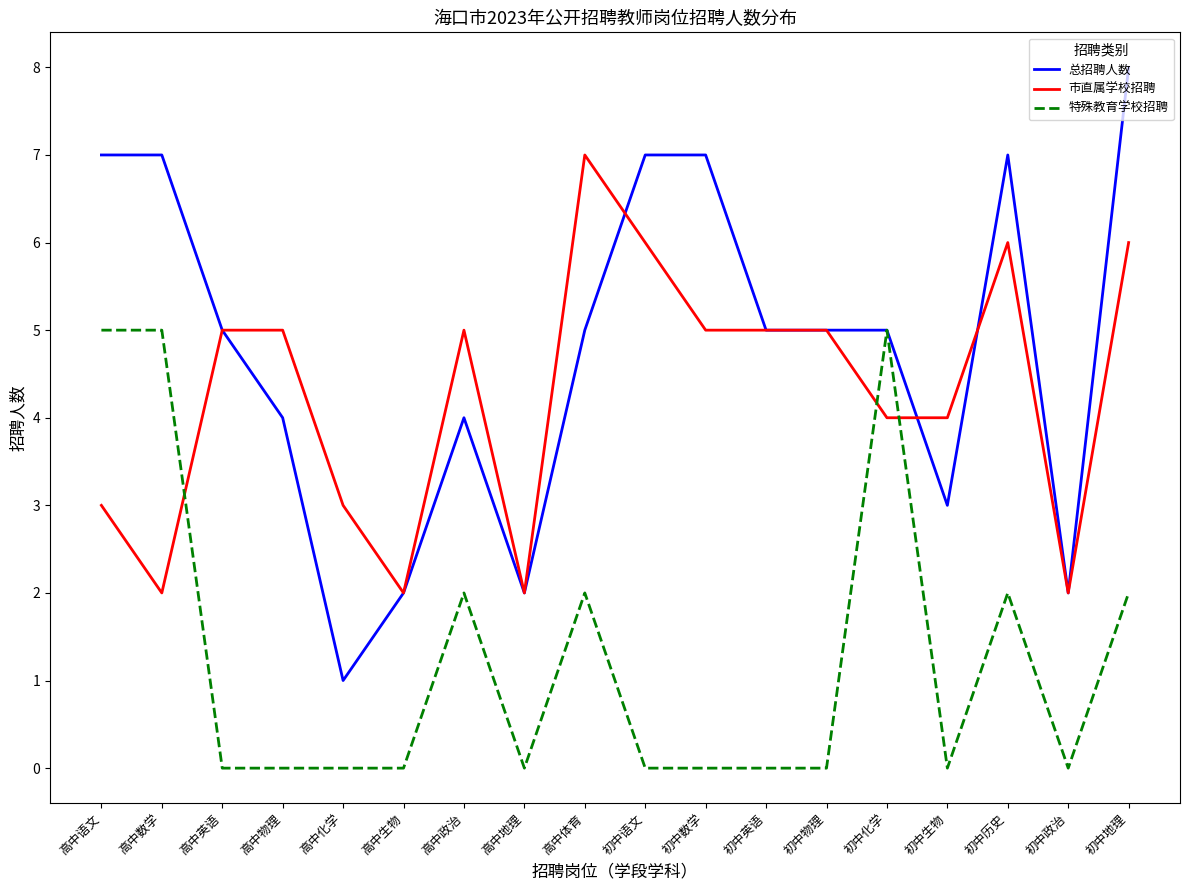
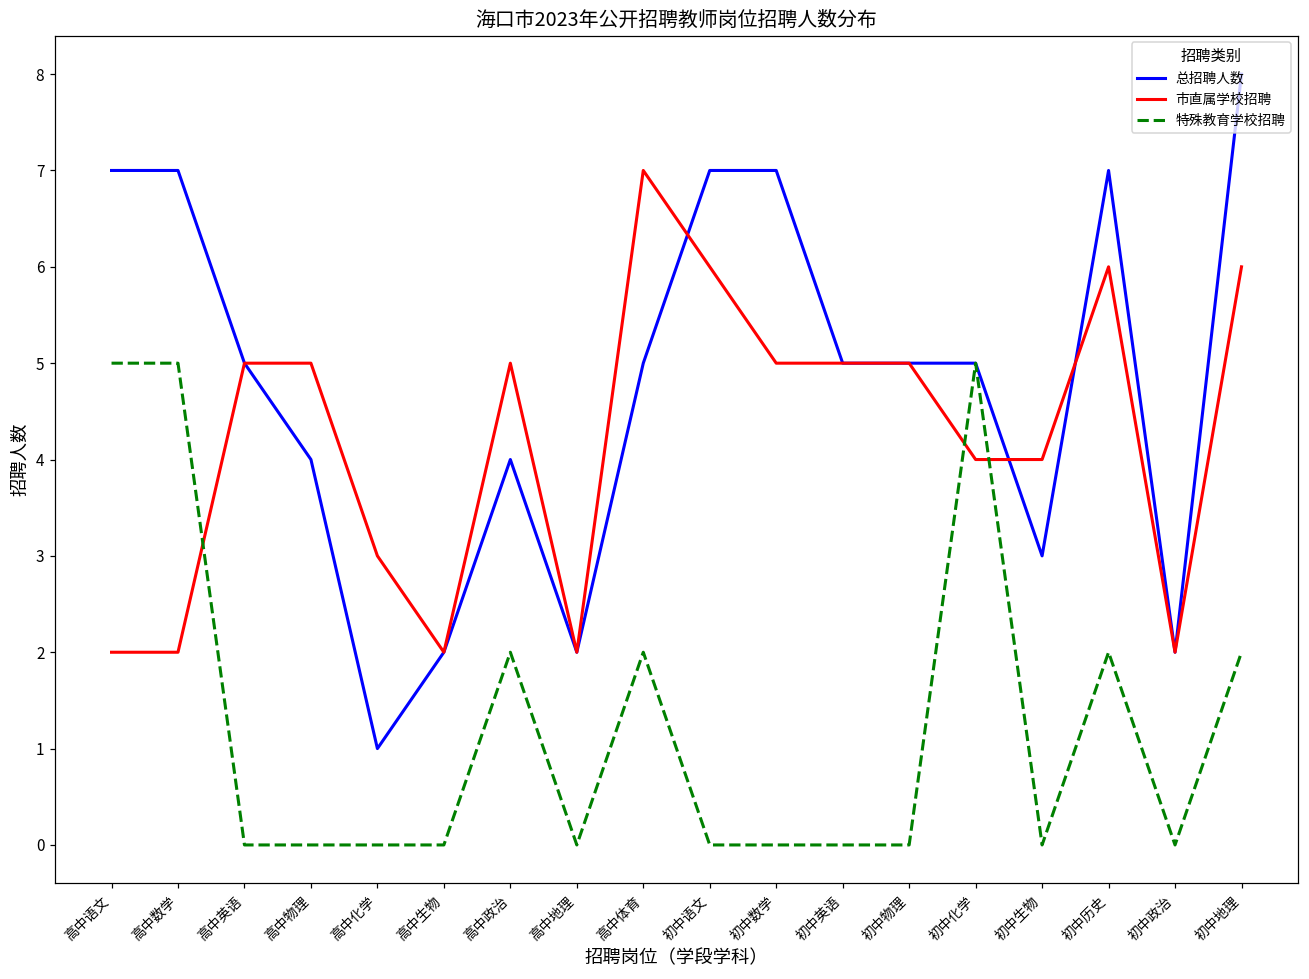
市直属学校招聘, 高中语文: 3 -> 2
